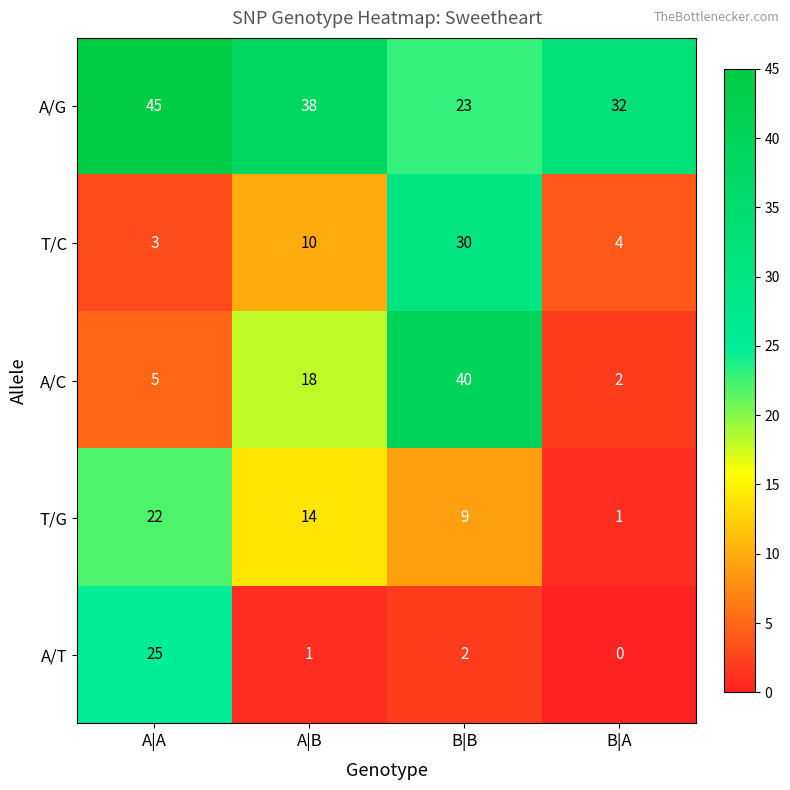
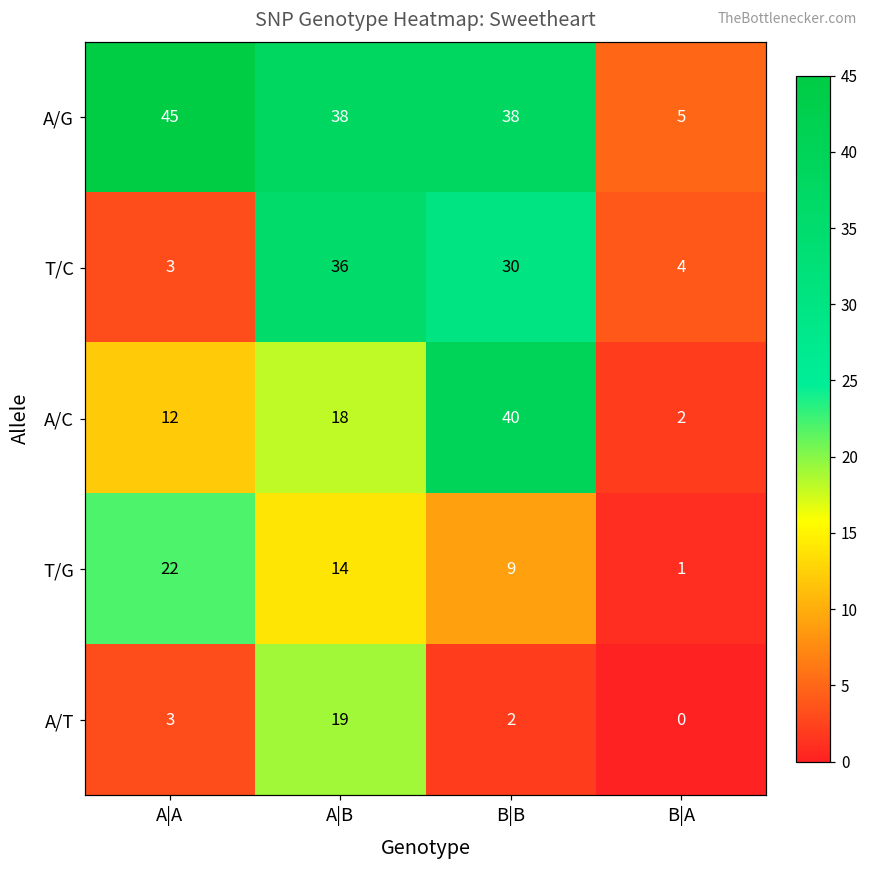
A/G, B|B: 23 -> 38
A/G, B|A: 32 -> 5
T/C, A|B: 10 -> 36
A/C, A|A: 5 -> 12
A/T, A|A: 25 -> 3
A/T, A|B: 1 -> 19
